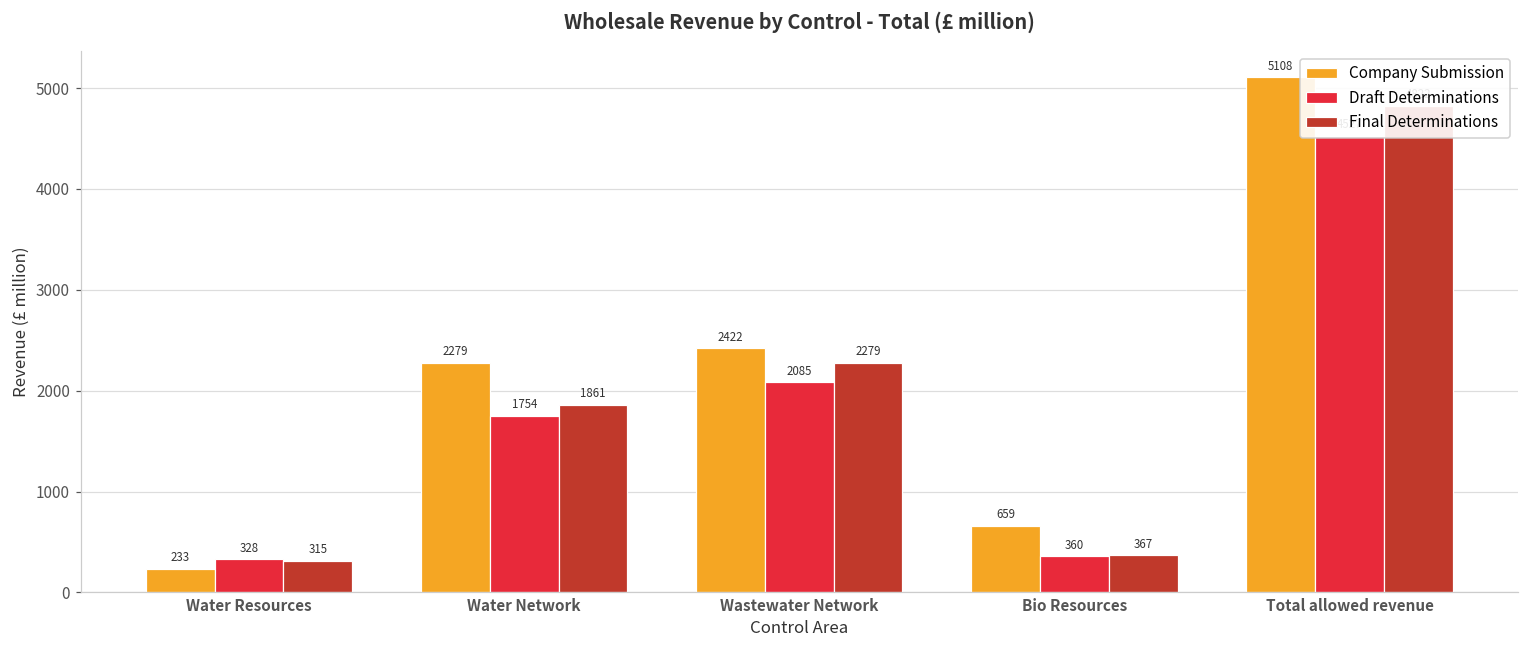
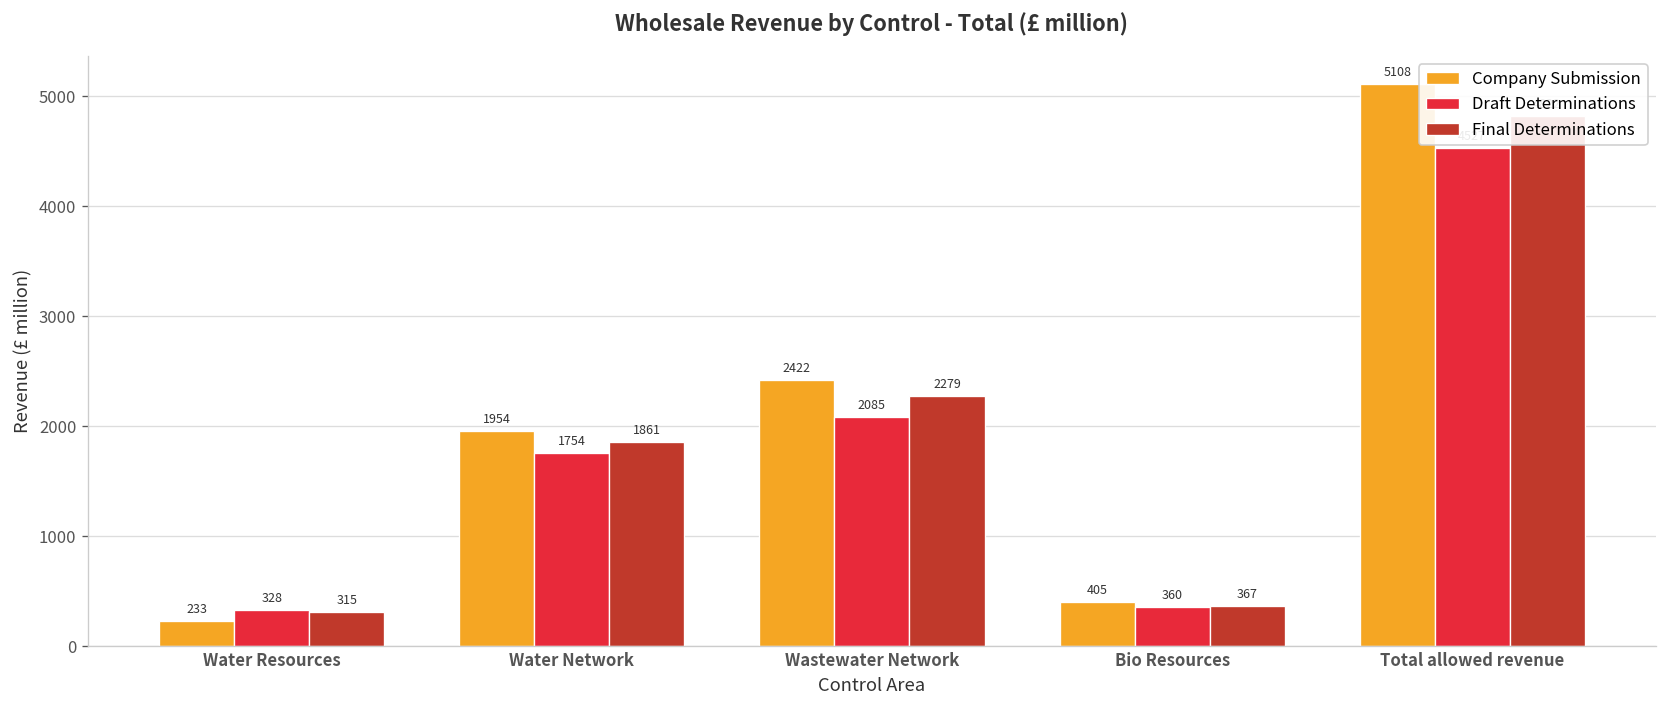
Company Submission, Water Network: 2279 -> 1954
Company Submission, Bio Resources: 659 -> 405
